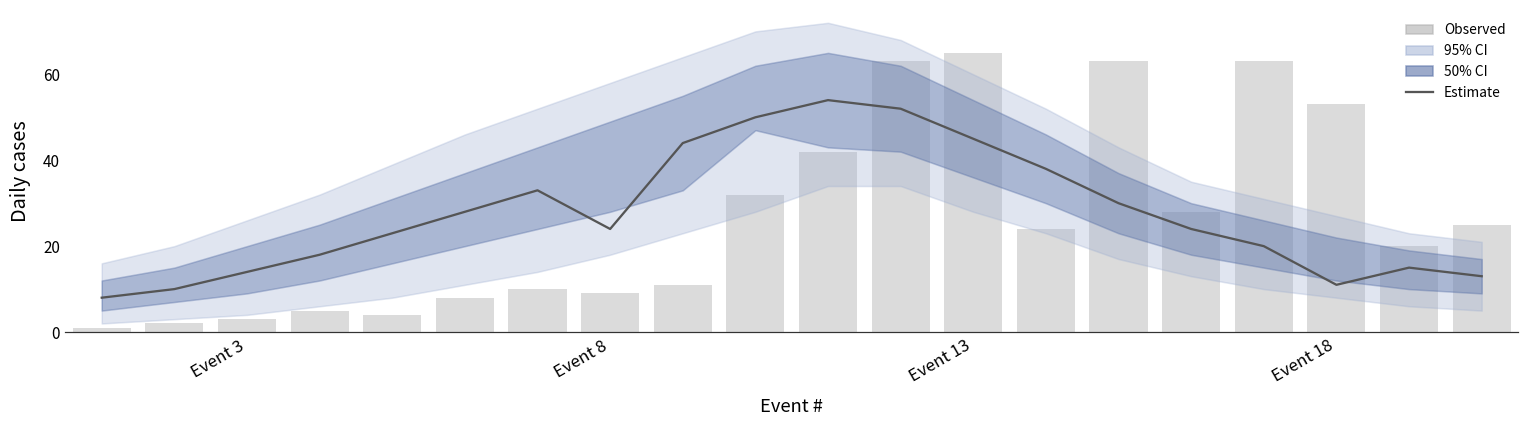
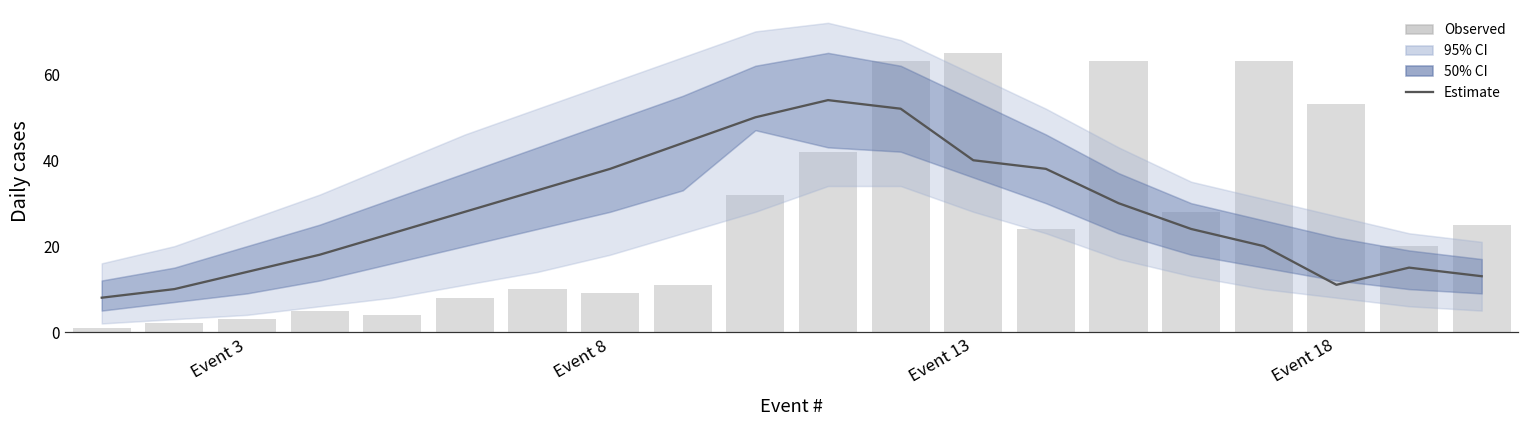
Estimate, Event 8: 24 -> 38
Estimate, Event 13: 45 -> 40
